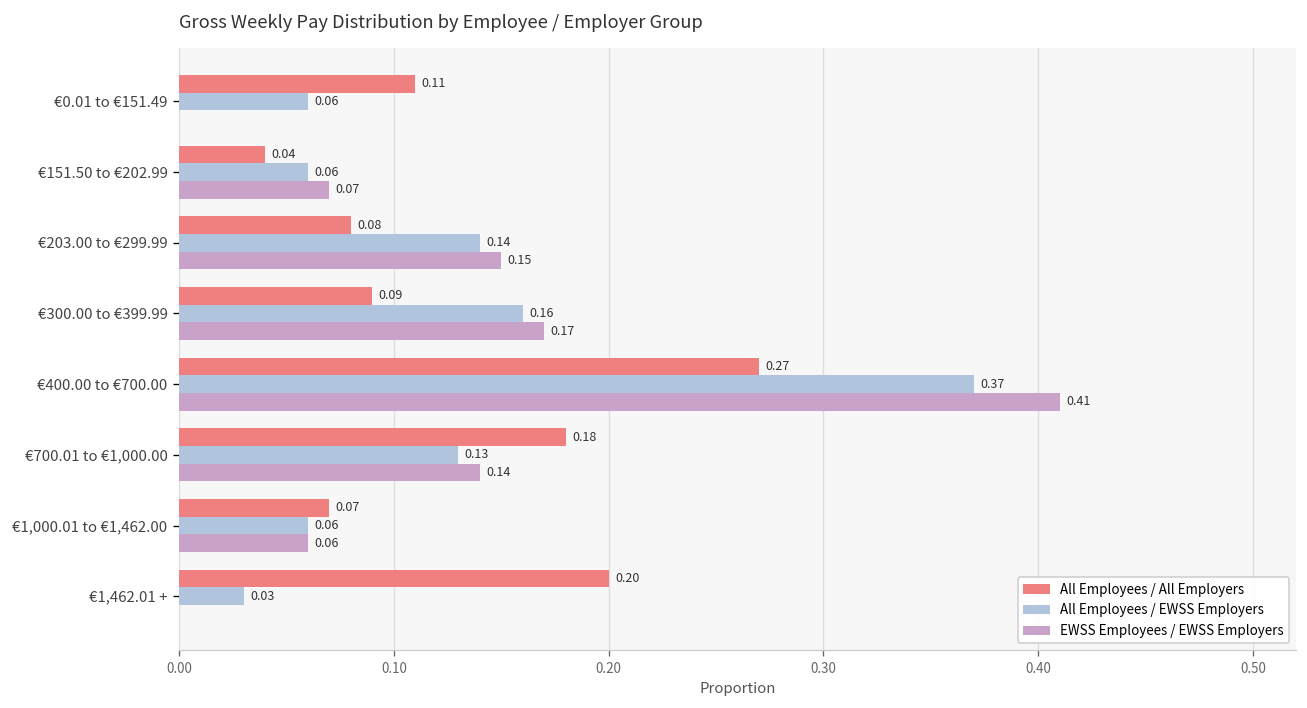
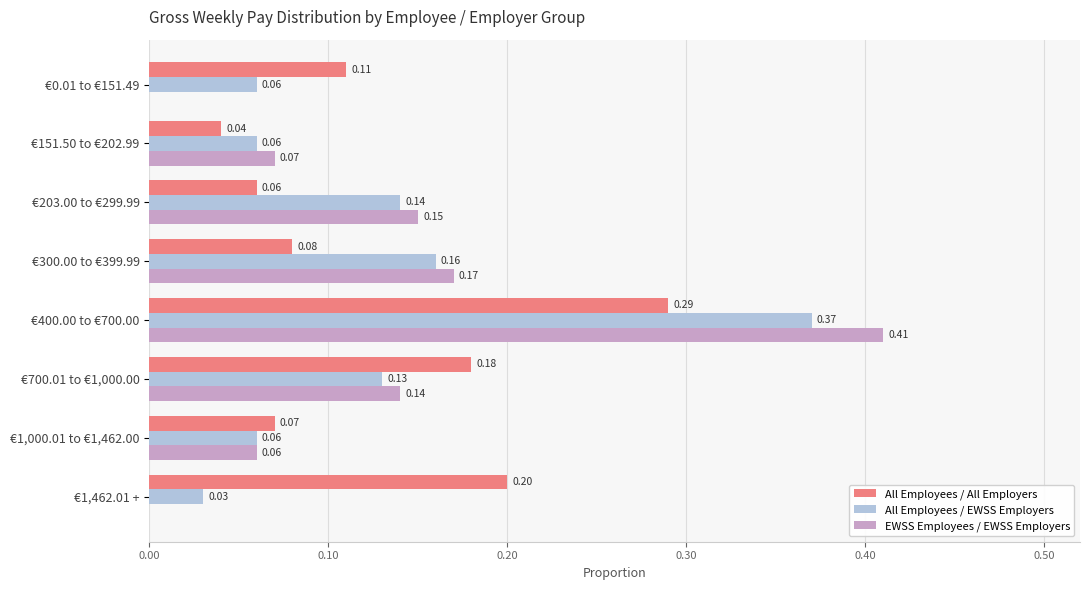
All Employees / All Employers, €203.00 to €299.99: 0.08 -> 0.06
All Employees / All Employers, €300.00 to €399.99: 0.09 -> 0.08
All Employees / All Employers, €400.00 to €700.00: 0.27 -> 0.29
